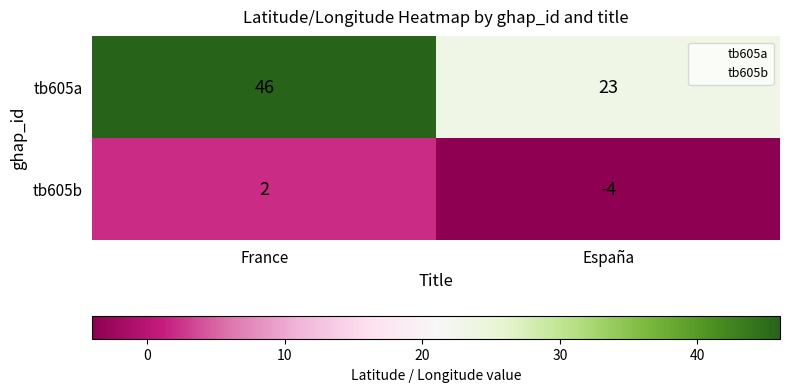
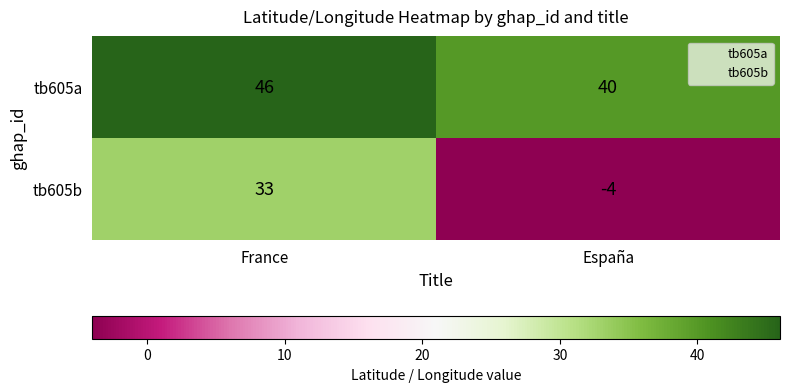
tb605a, España: 23 -> 40
tb605b, France: 2 -> 33
